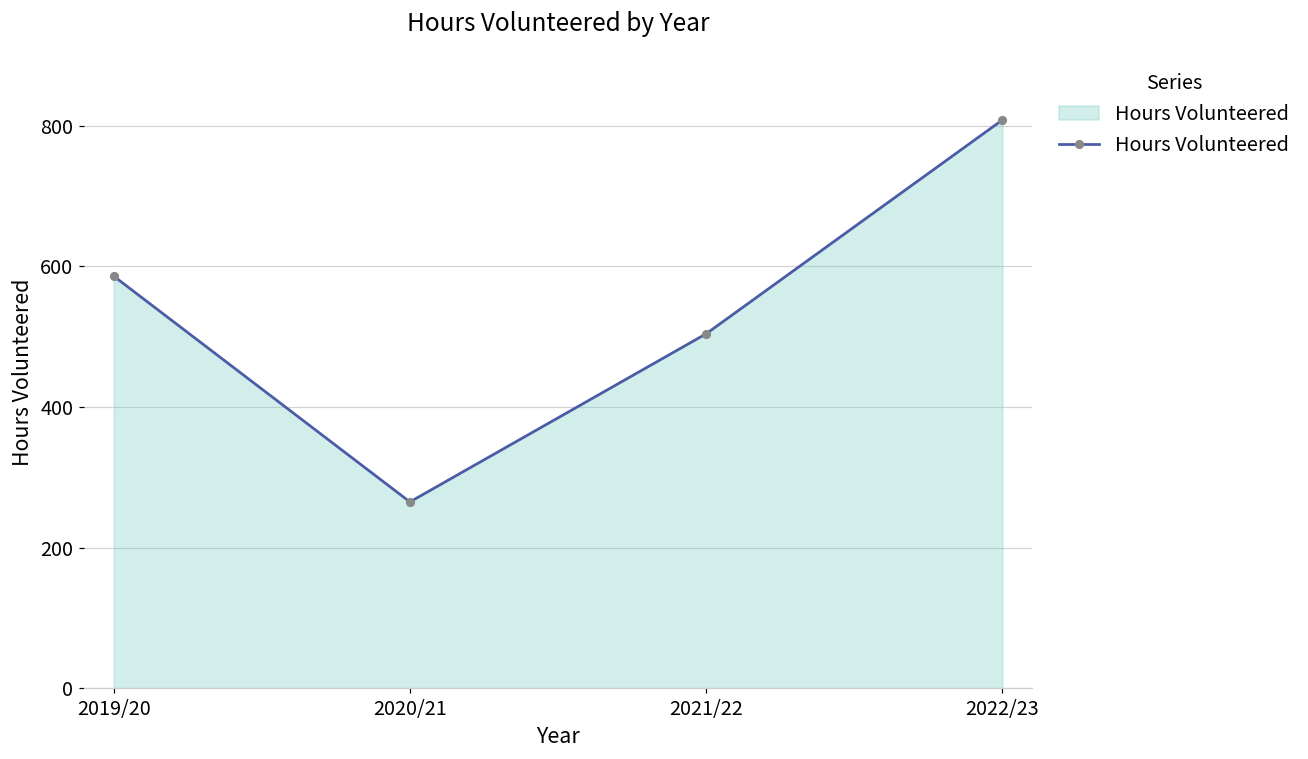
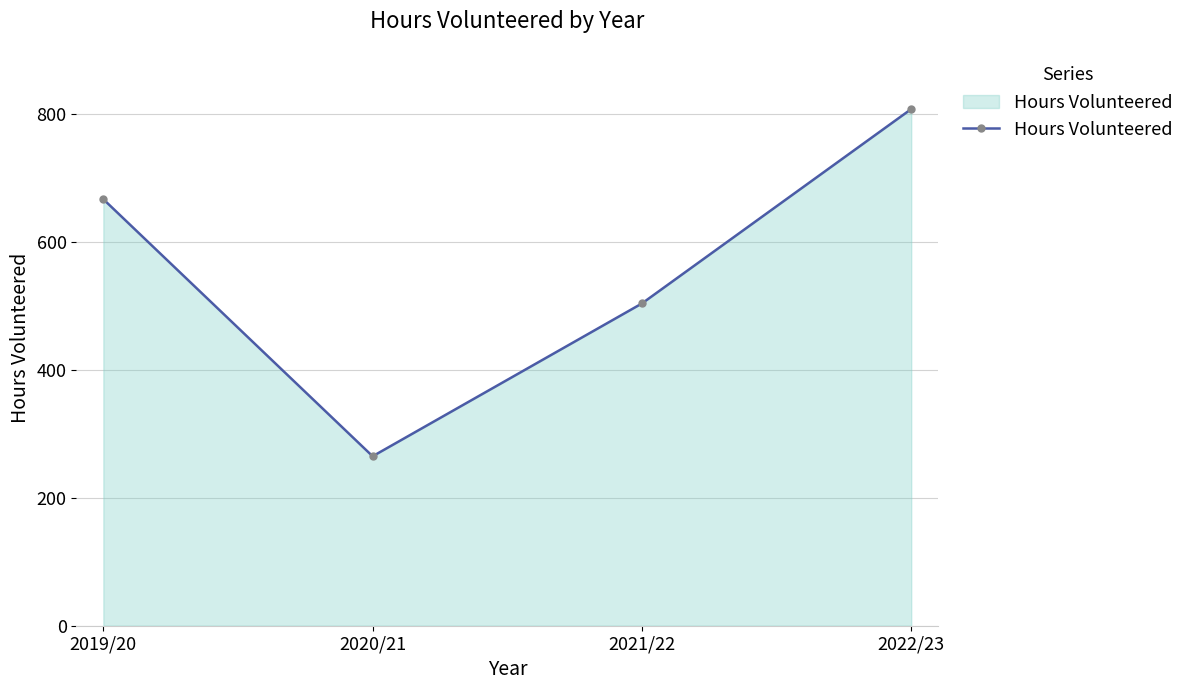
2019/20: 590 -> 670
